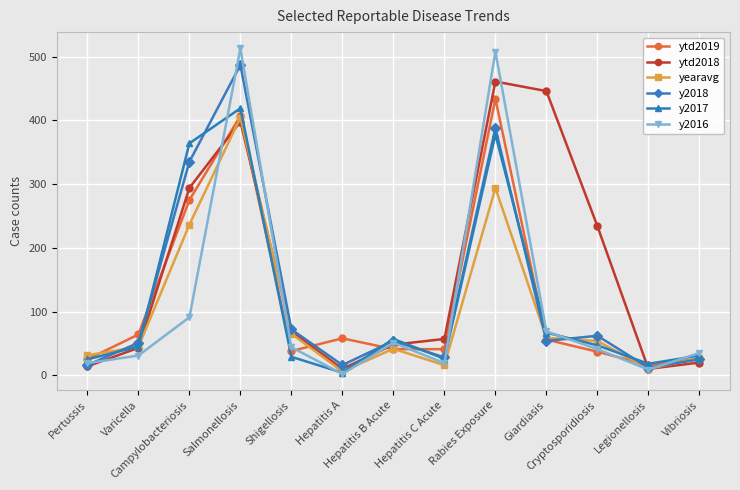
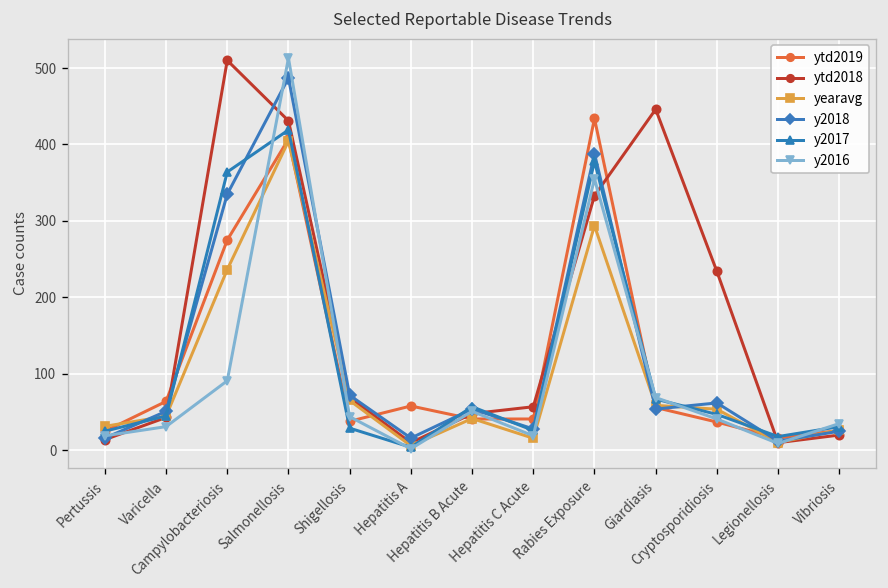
ytd2018, Campylobacteriosis: 290 -> 510
ytd2018, Salmonellosis: 400 -> 430
ytd2018, Rabies Exposure: 460 -> 330
y2016, Rabies Exposure: 510 -> 360
